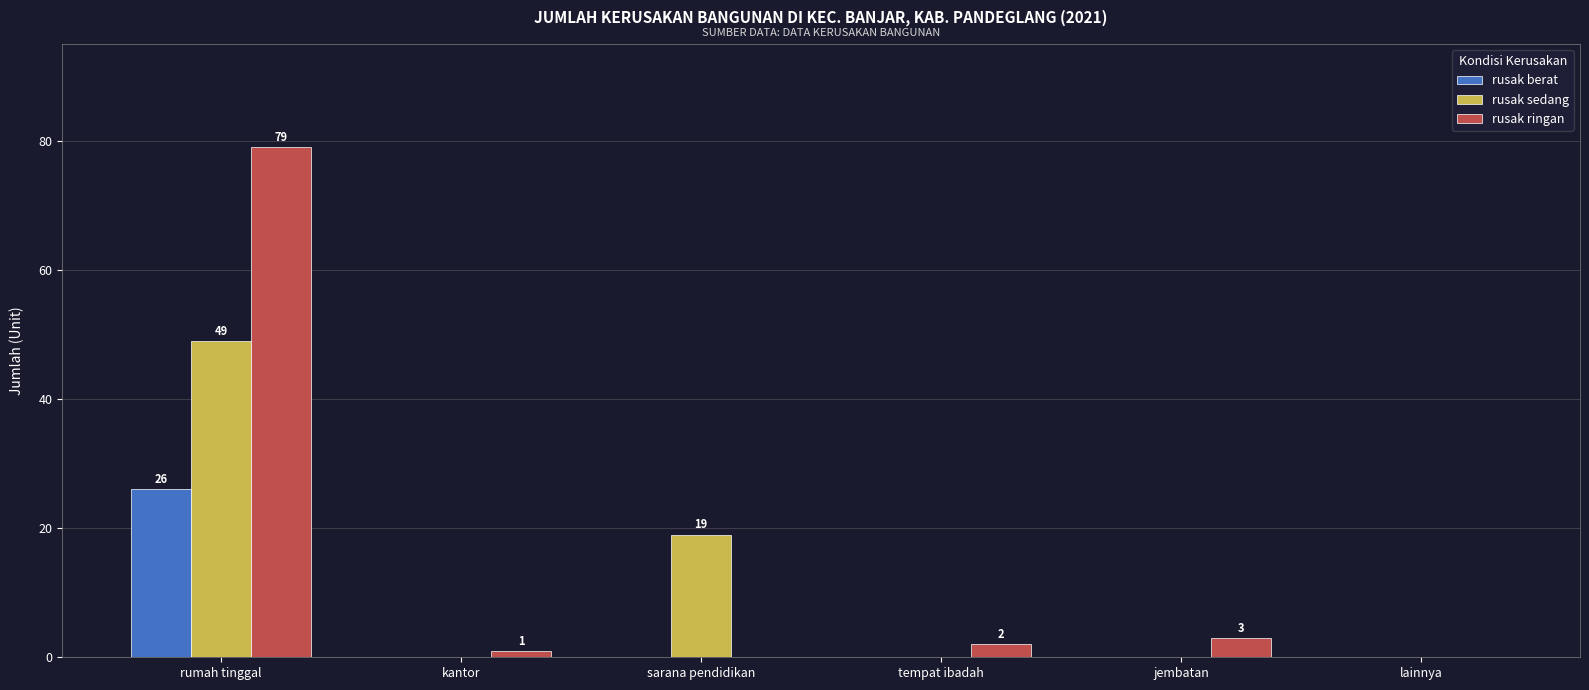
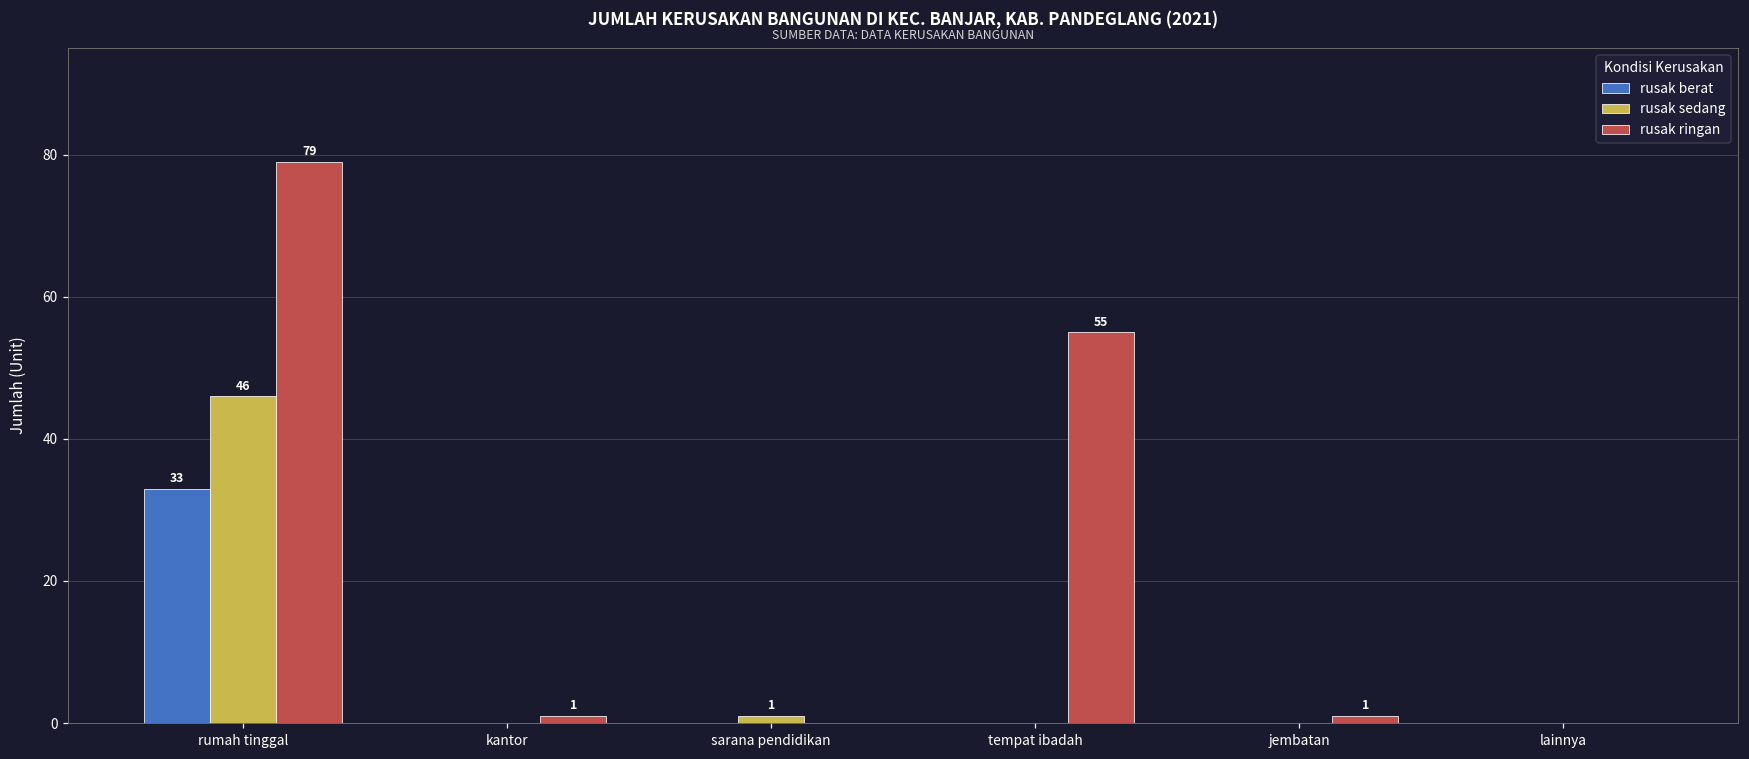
rusak berat, rumah tinggal: 26 -> 33
rusak sedang, rumah tinggal: 49 -> 46
rusak sedang, sarana pendidikan: 19 -> 1
rusak ringan, tempat ibadah: 2 -> 55
rusak ringan, jembatan: 3 -> 1
